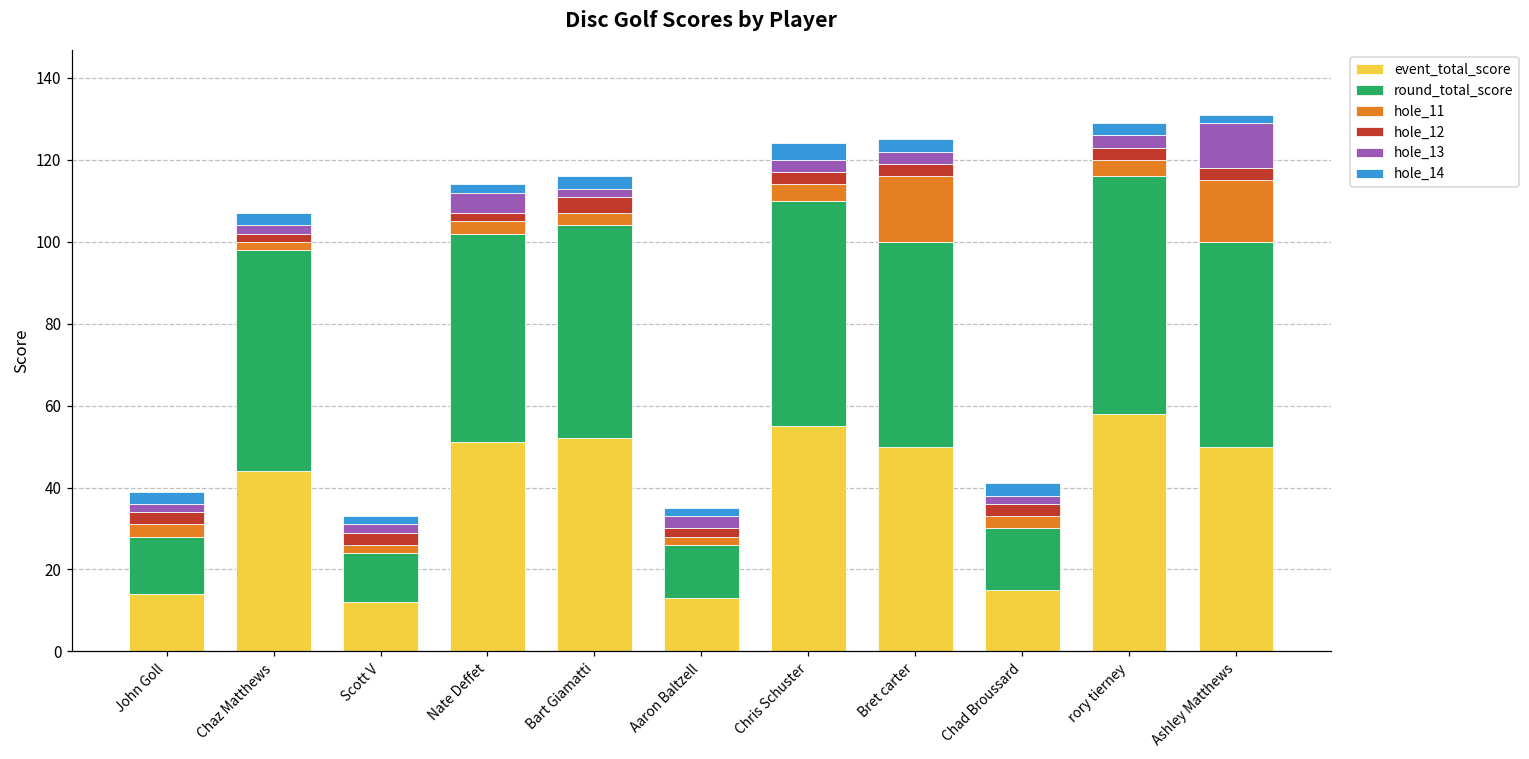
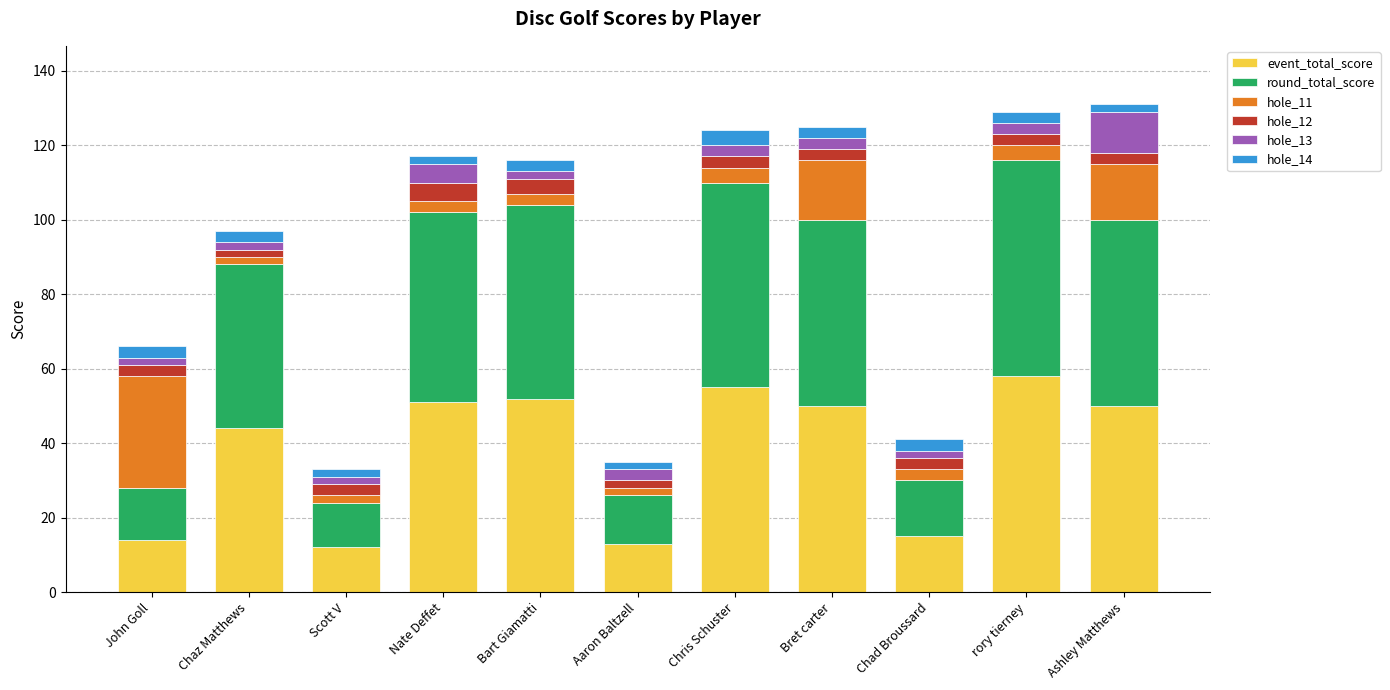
hole_11, John Goll: 3 -> 30
round_total_score, Chaz Matthews: 54 -> 44
hole_12, Nate Deffet: 2 -> 5
